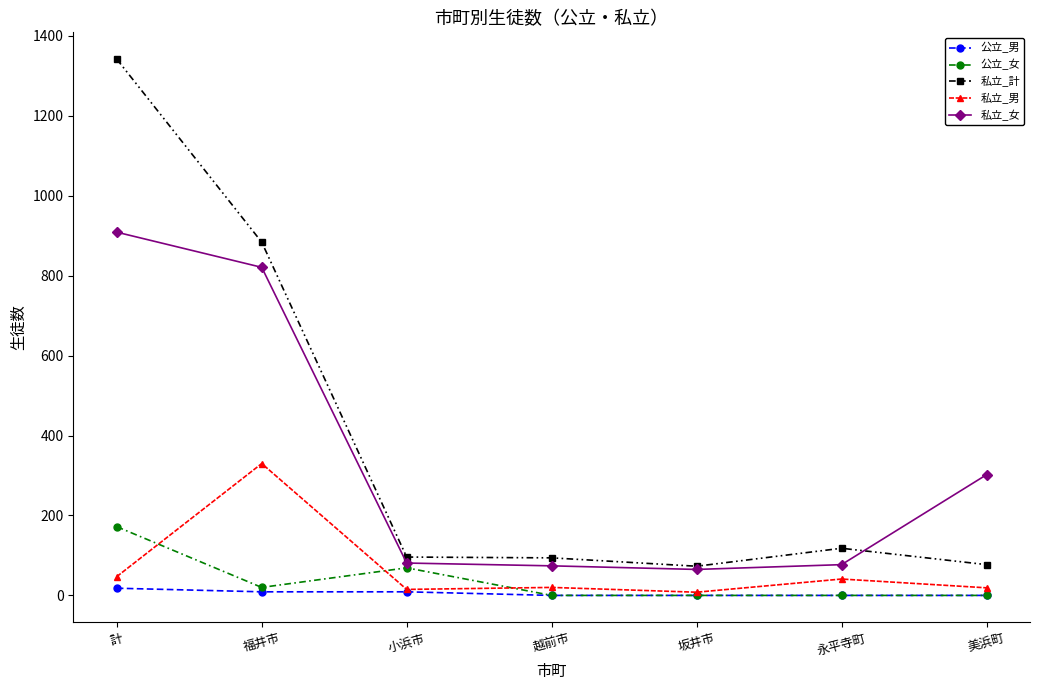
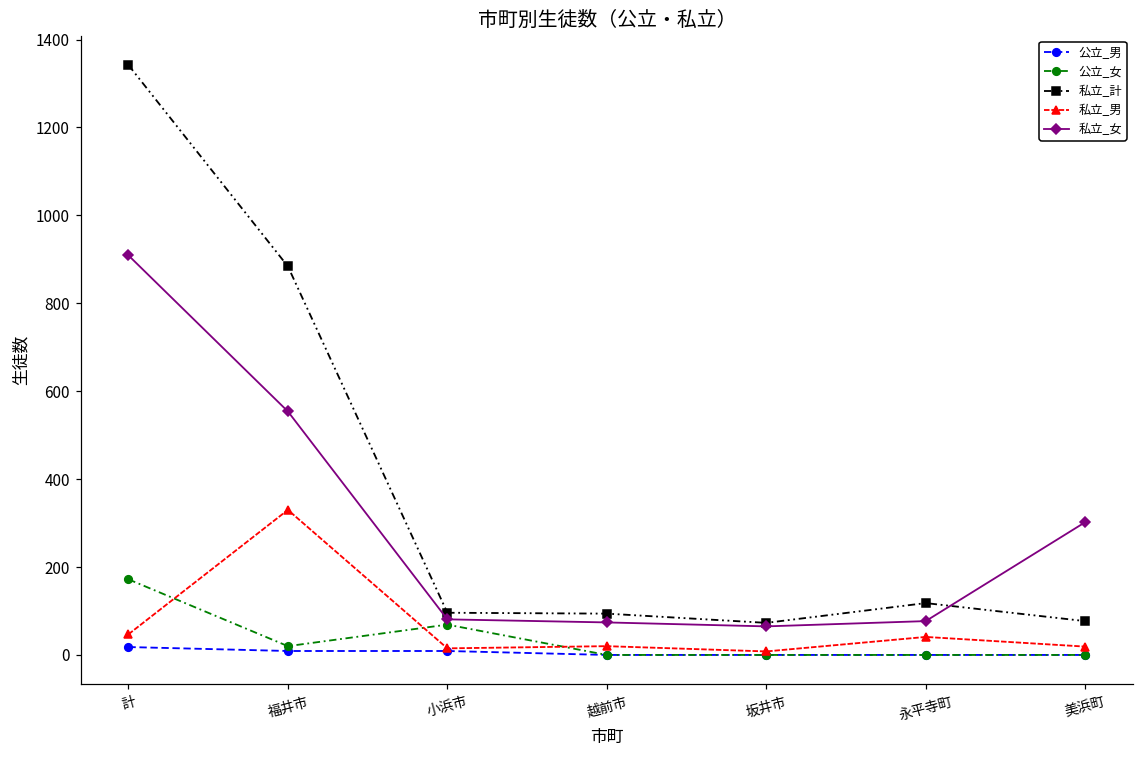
私立_女, 福井市: 820 -> 550
